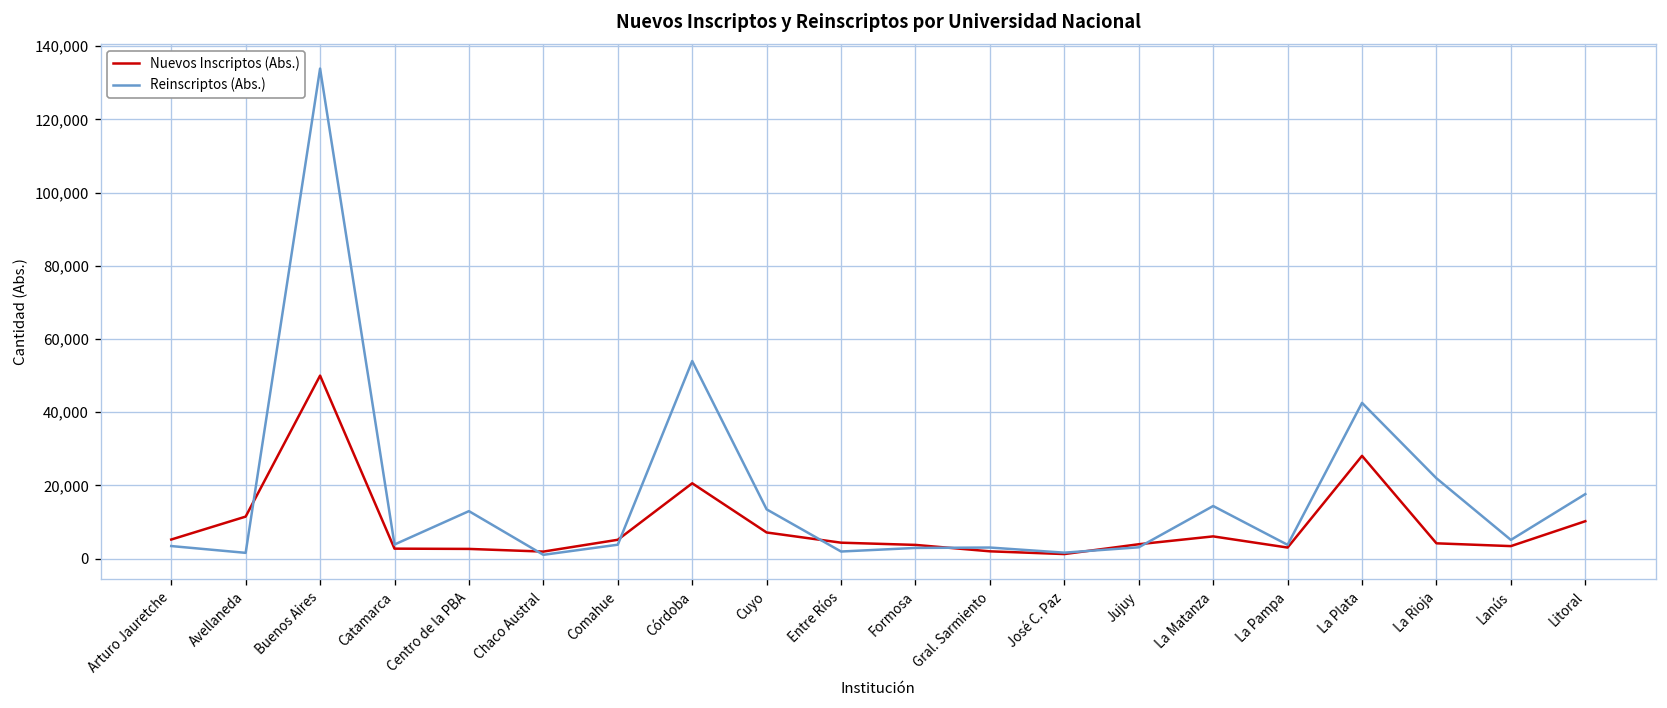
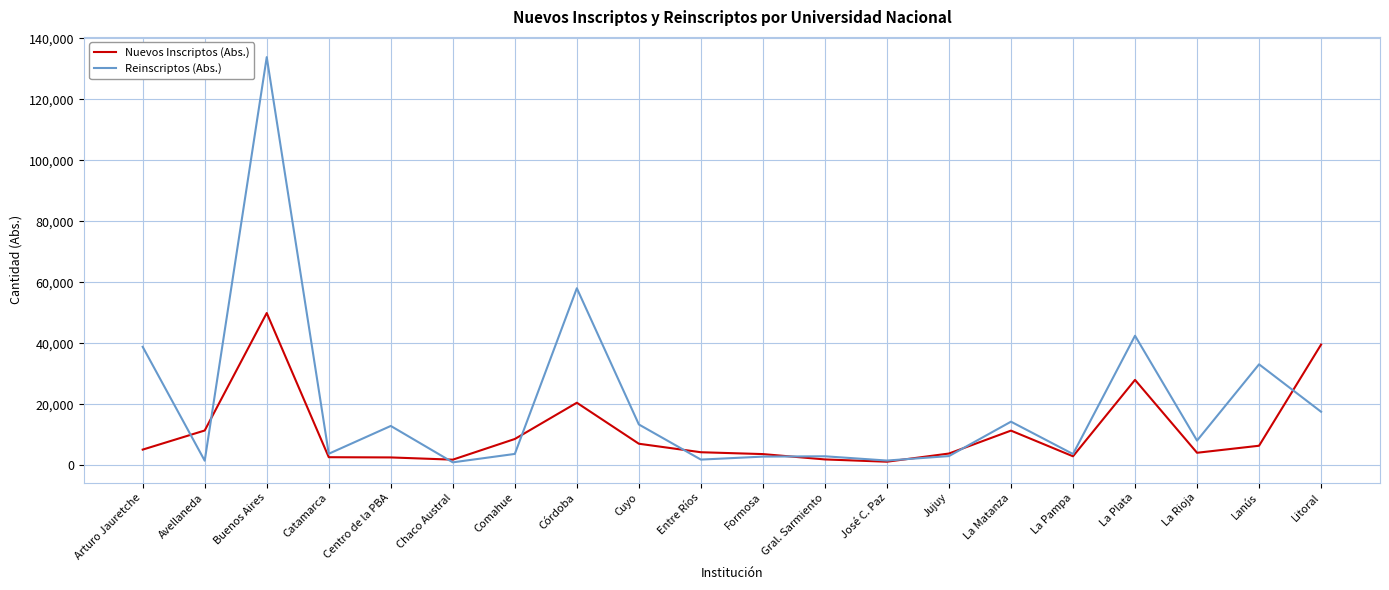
Reinscriptos (Abs.), Arturo Jauretche: 3,000 -> 39,000
Nuevos Inscriptos (Abs.), Comahue: 5,000 -> 9,000
Reinscriptos (Abs.), Córdoba: 54,000 -> 58,000
Nuevos Inscriptos (Abs.), La Matanza: 6,000 -> 11,000
Reinscriptos (Abs.), La Rioja: 22,000 -> 8,000
Nuevos Inscriptos (Abs.), Lanús: 3,000 -> 6,000
Reinscriptos (Abs.), Lanús: 5,000 -> 33,000
Nuevos Inscriptos (Abs.), Litoral: 10,000 -> 40,000
